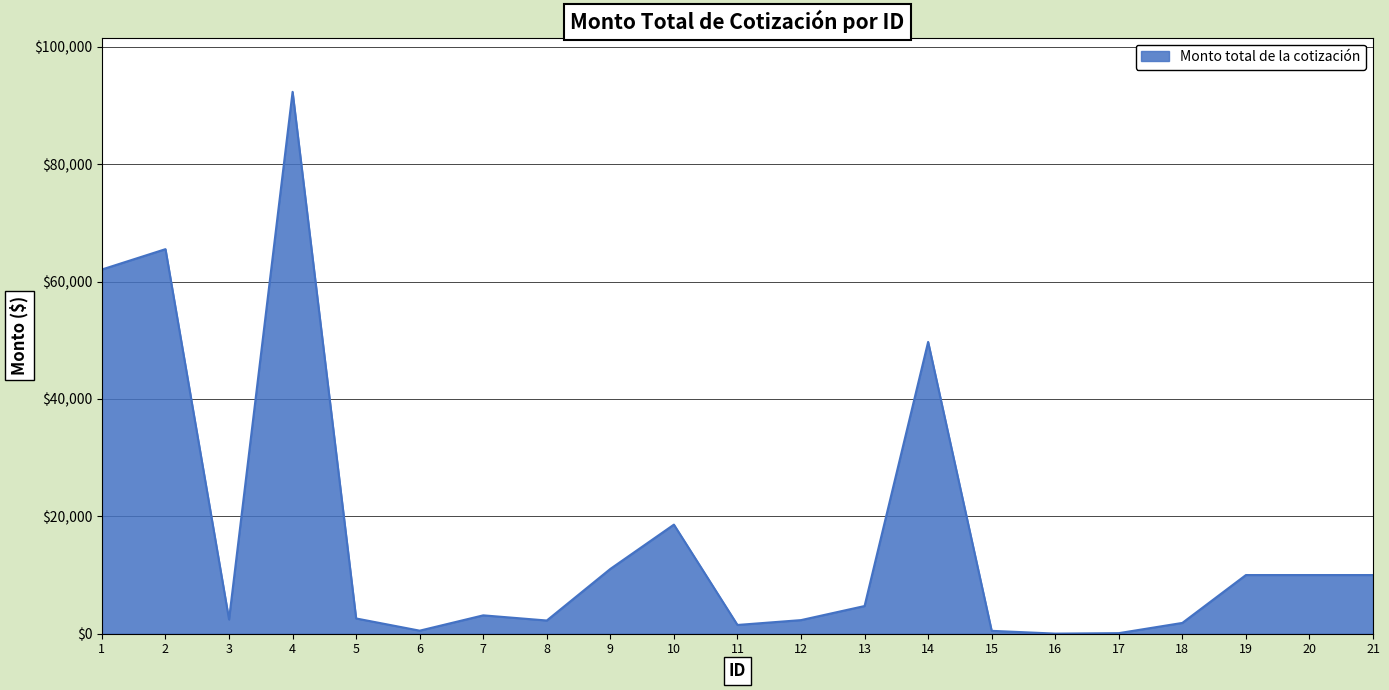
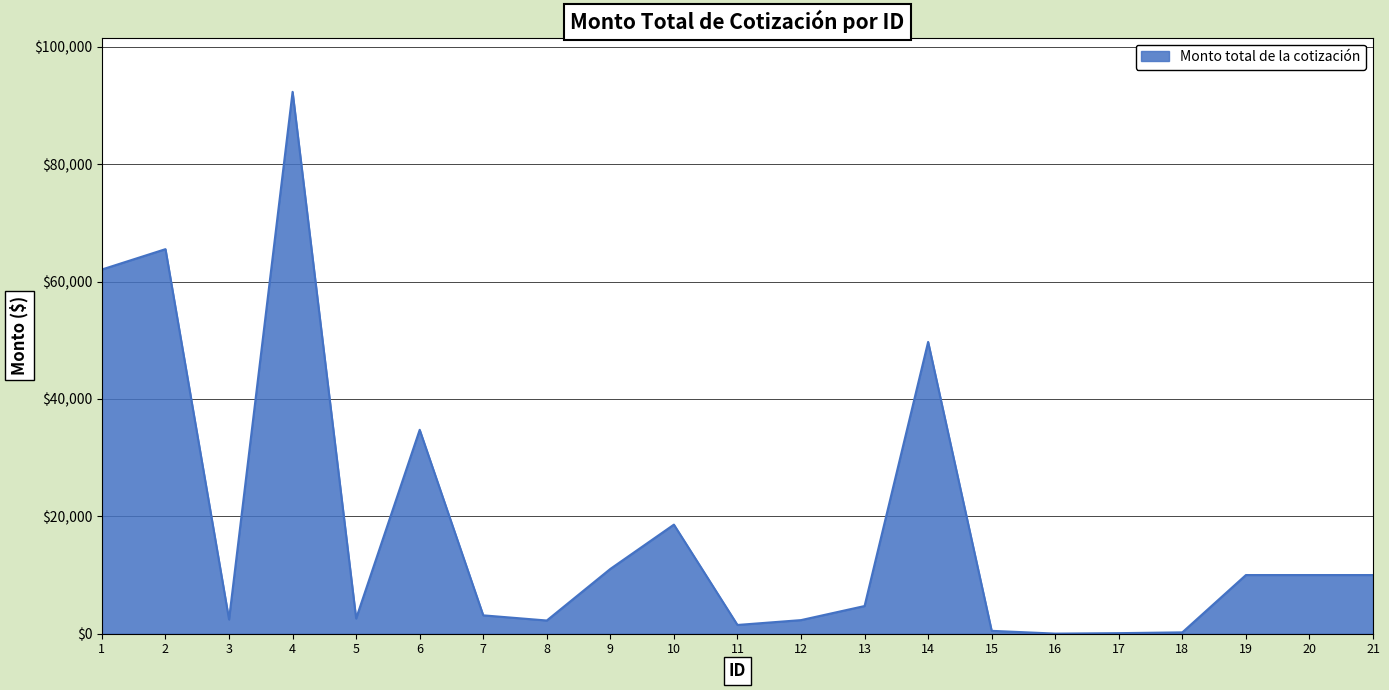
6: $1,000 -> $35,000
18: $2,000 -> $0
